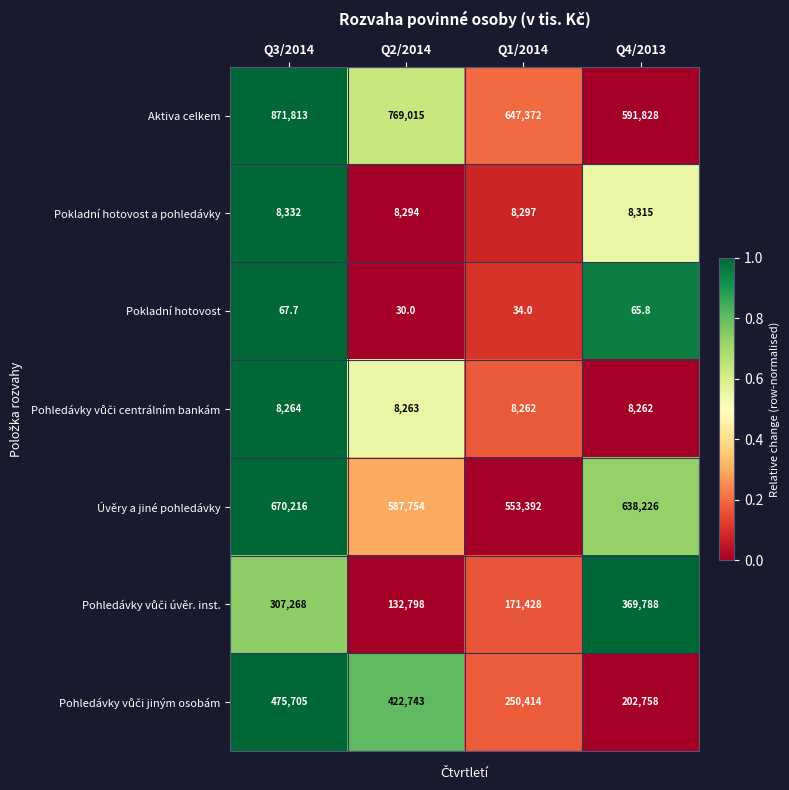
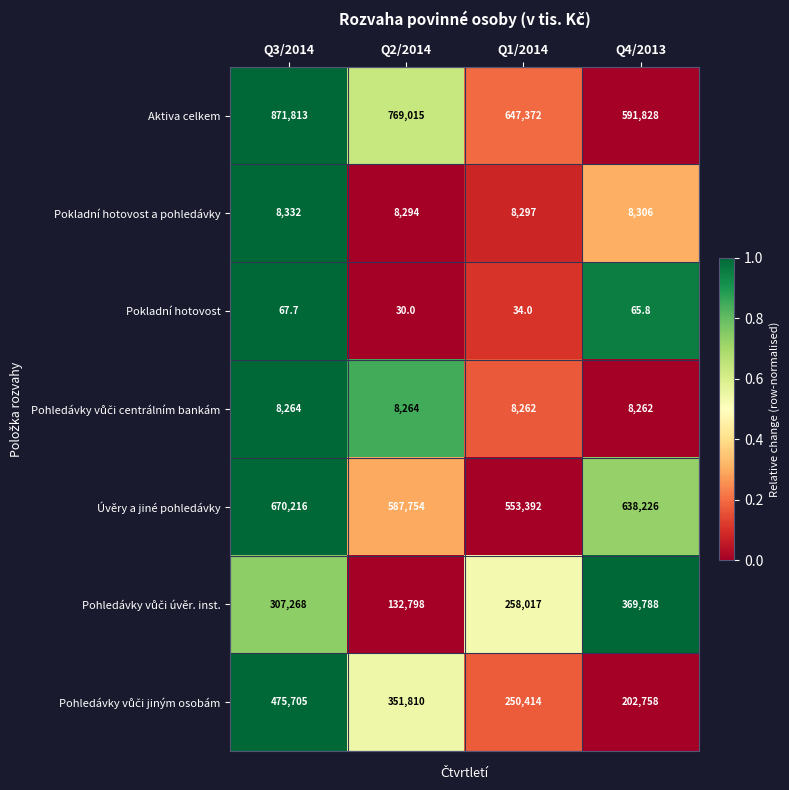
Pokladní hotovost a pohledávky, Q4/2013: 8,315 -> 8,306
Pohledávky vůči centrálním bankám, Q2/2014: 8,263 -> 8,264
Pohledávky vůči úvěr. inst., Q1/2014: 171,428 -> 258,017
Pohledávky vůči jiným osobám, Q2/2014: 422,743 -> 351,810
